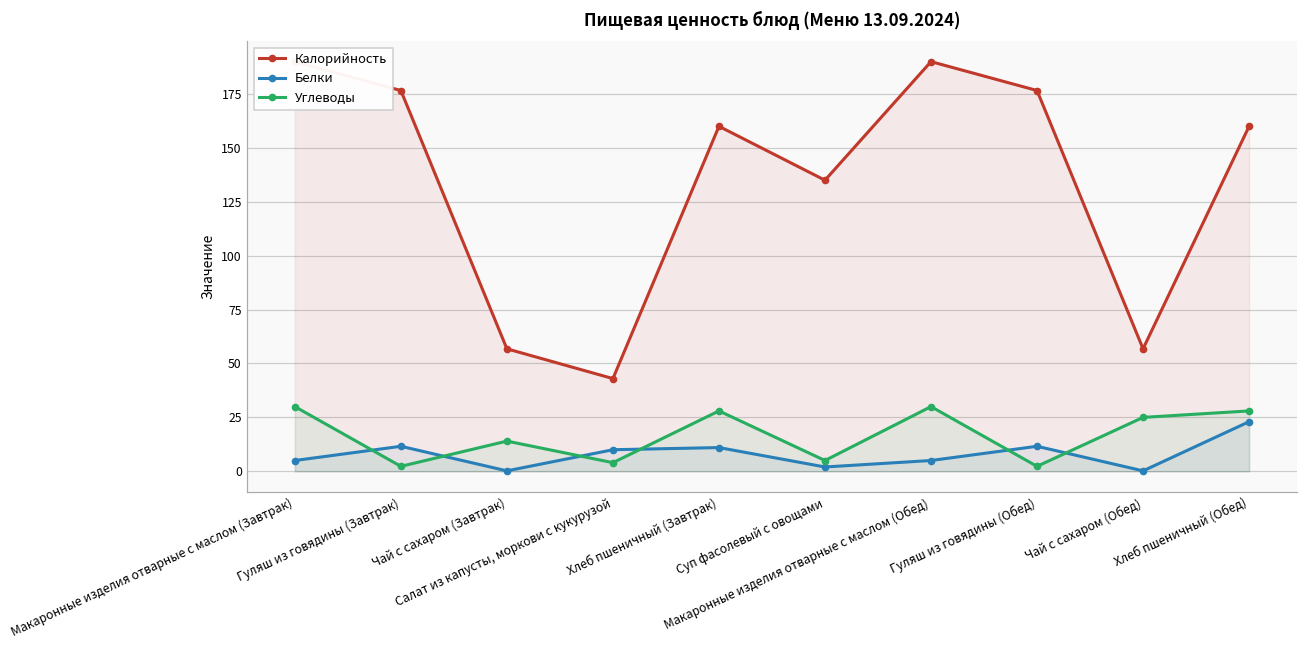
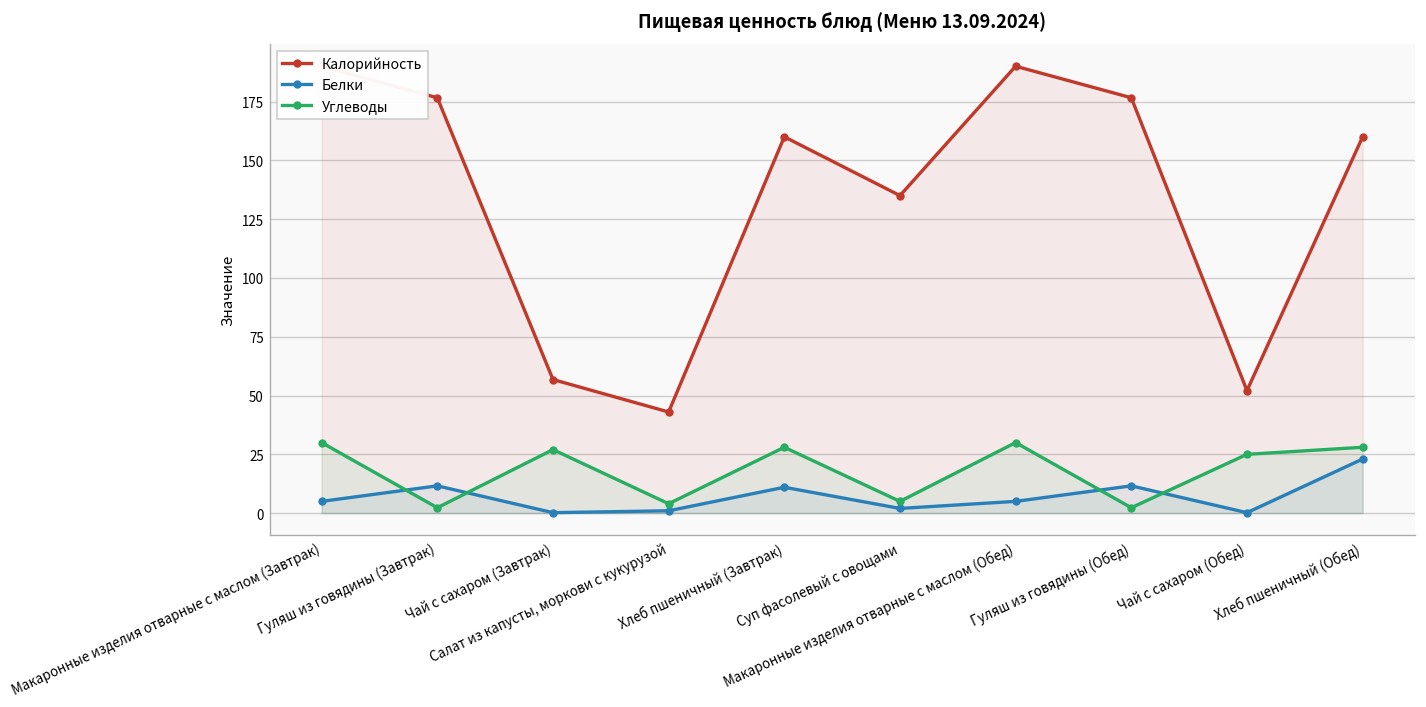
Углеводы, Чай с сахаром (Завтрак): 14 -> 27
Белки, Салат из капусты, моркови с кукурузой: 10 -> 1
Калорийность, Чай с сахаром (Обед): 57 -> 52
